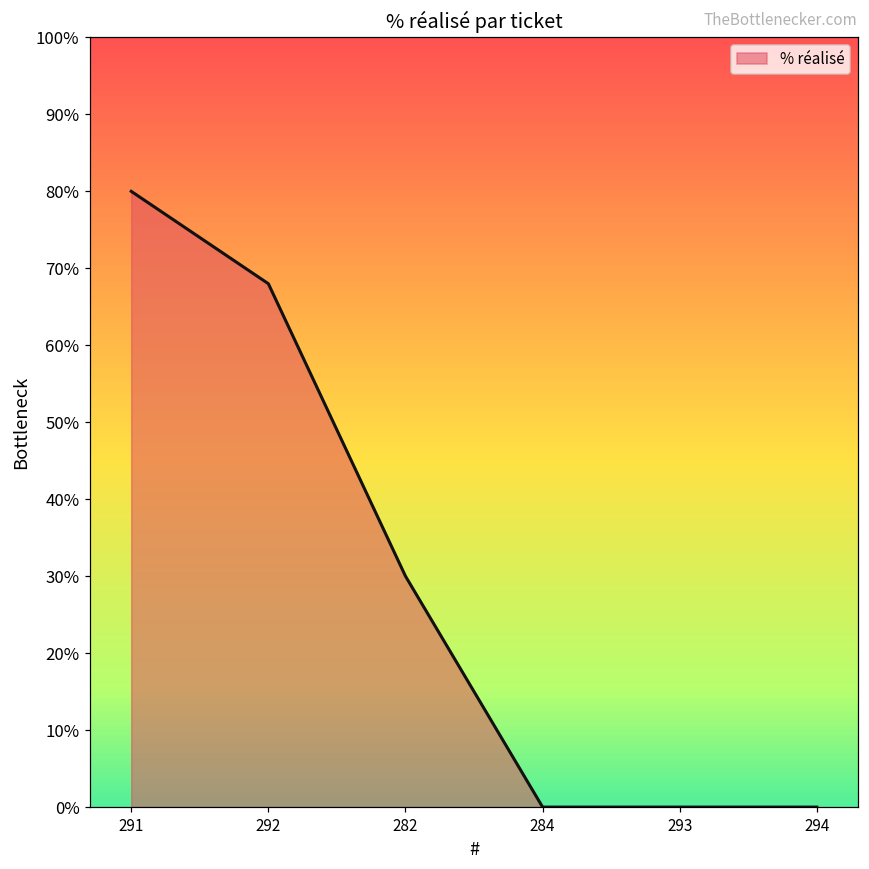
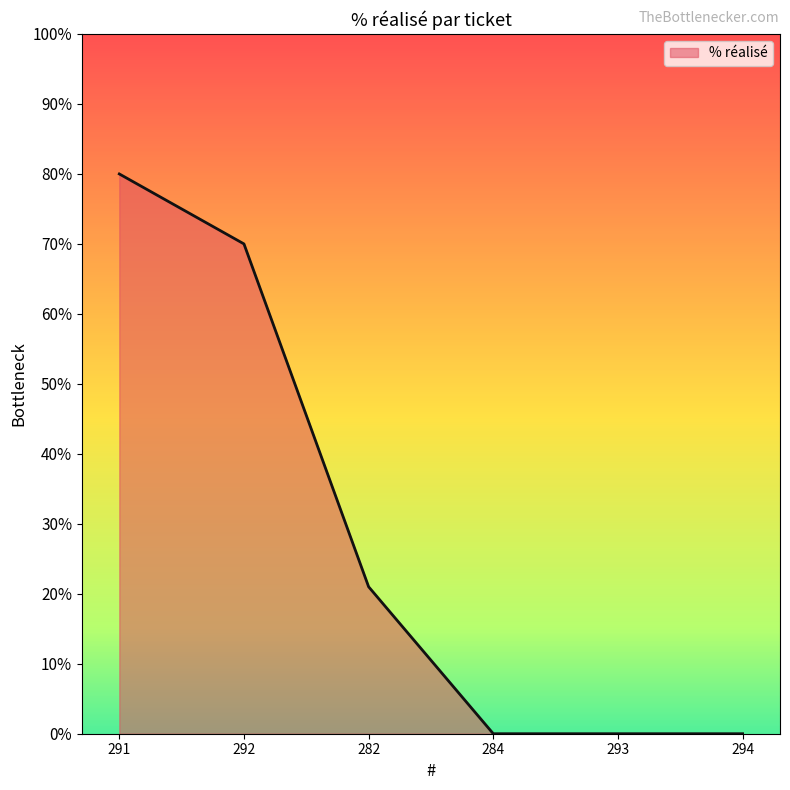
292: 68% -> 70%
282: 30% -> 21%
